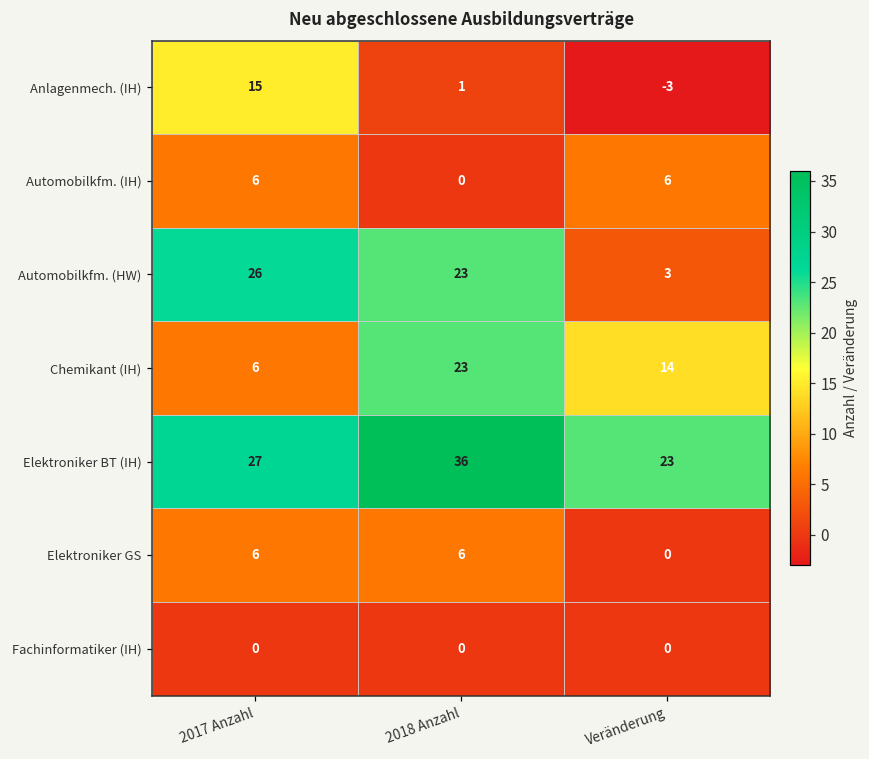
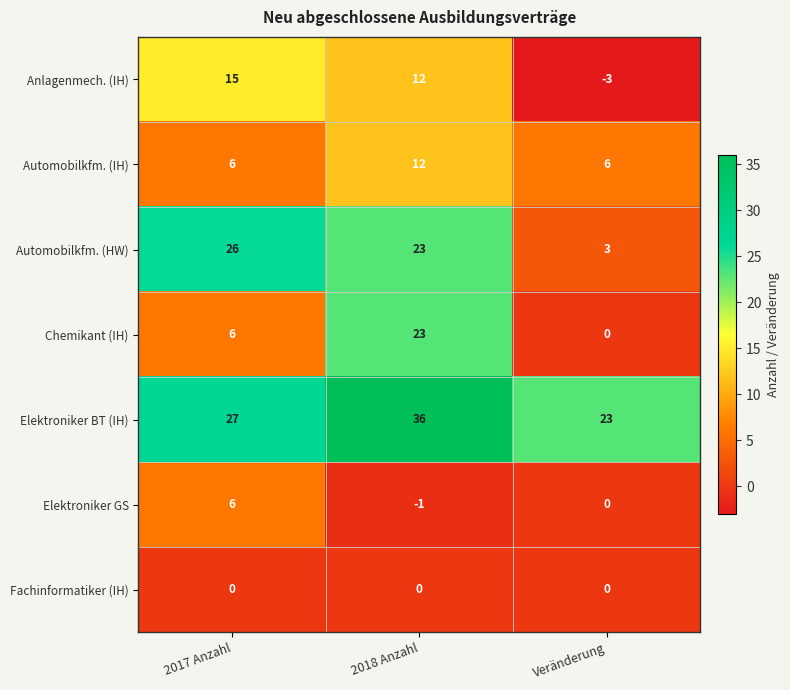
Anlagenmech. (IH), 2018 Anzahl: 1 -> 12
Automobilkfm. (IH), 2018 Anzahl: 0 -> 12
Chemikant (IH), Veränderung: 14 -> 0
Elektroniker GS, 2018 Anzahl: 6 -> -1
